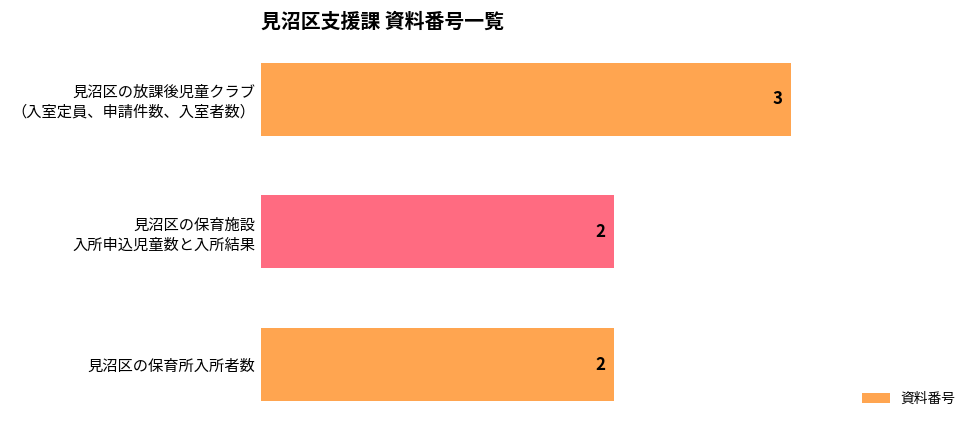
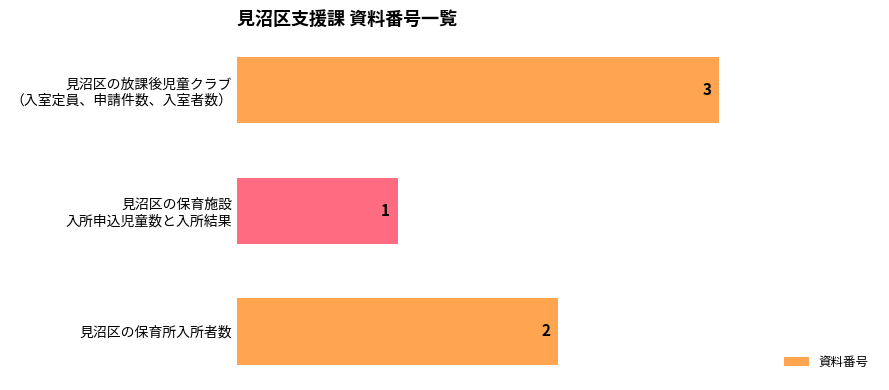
見沼区の保育施設 入所申込児童数と入所結果: 2 -> 1
